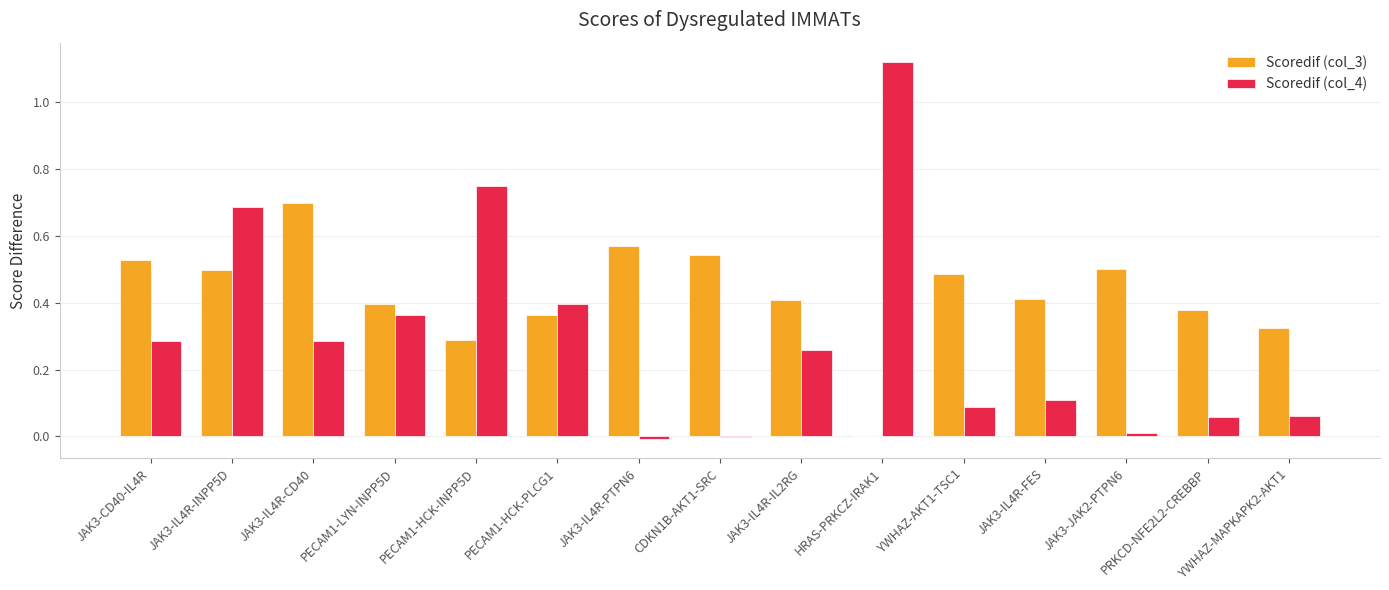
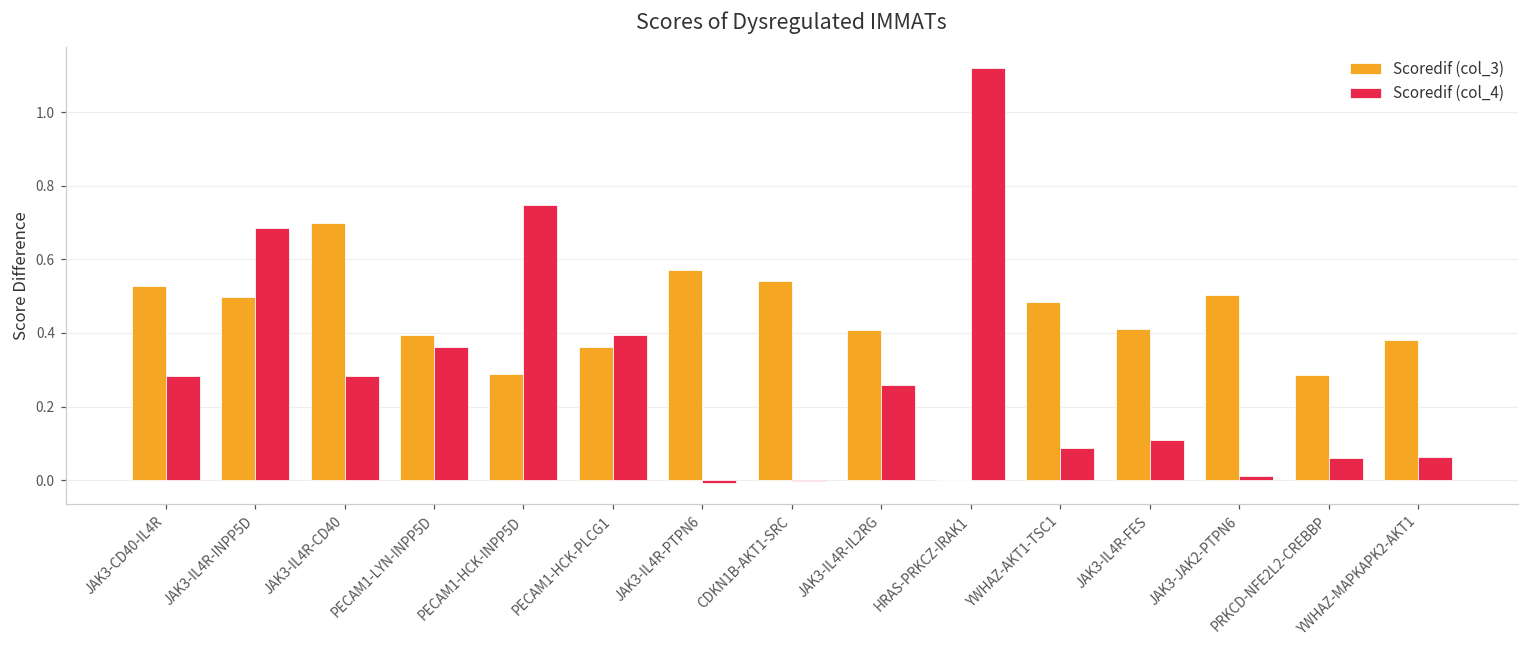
Scoredif (col_3), PRKCD-NFE2L2-CREBBP: 0.38 -> 0.29
Scoredif (col_3), YWHAZ-MAPKAPK2-AKT1: 0.33 -> 0.38
